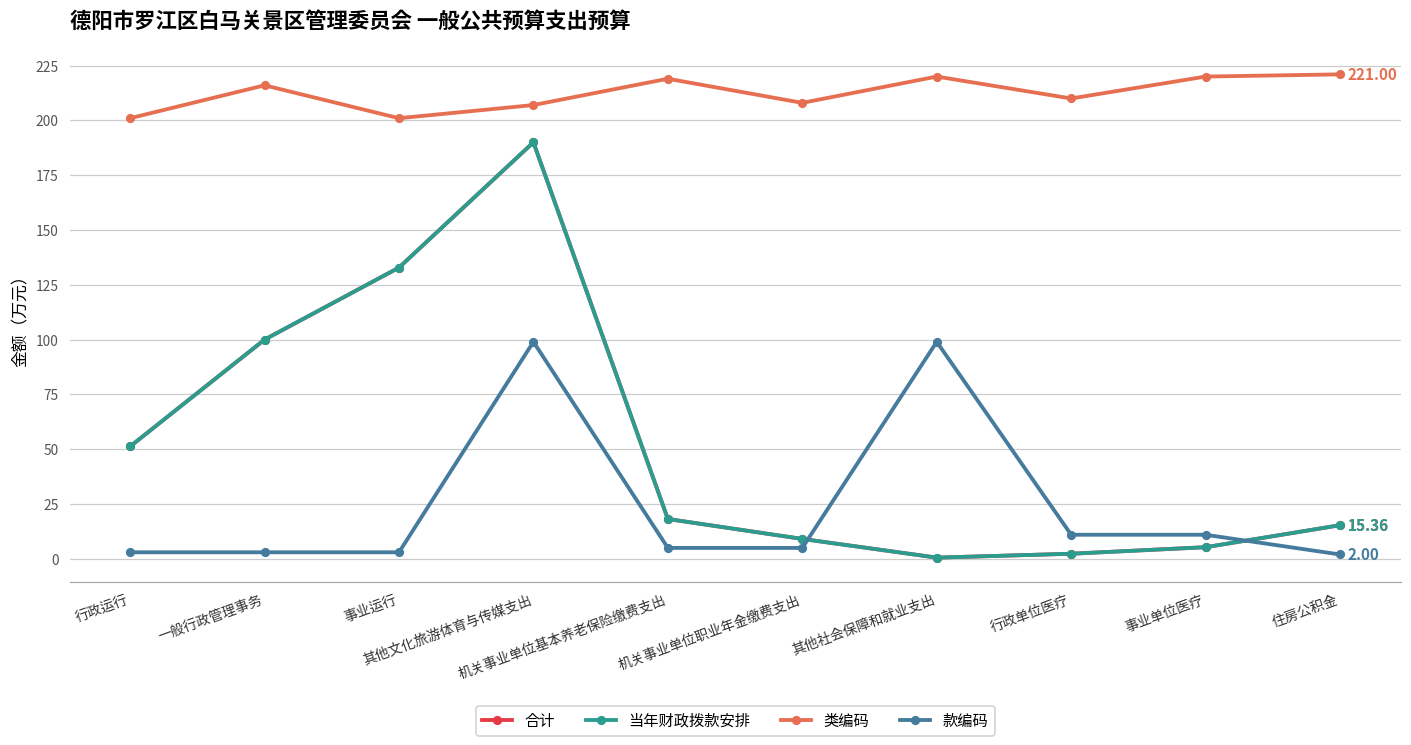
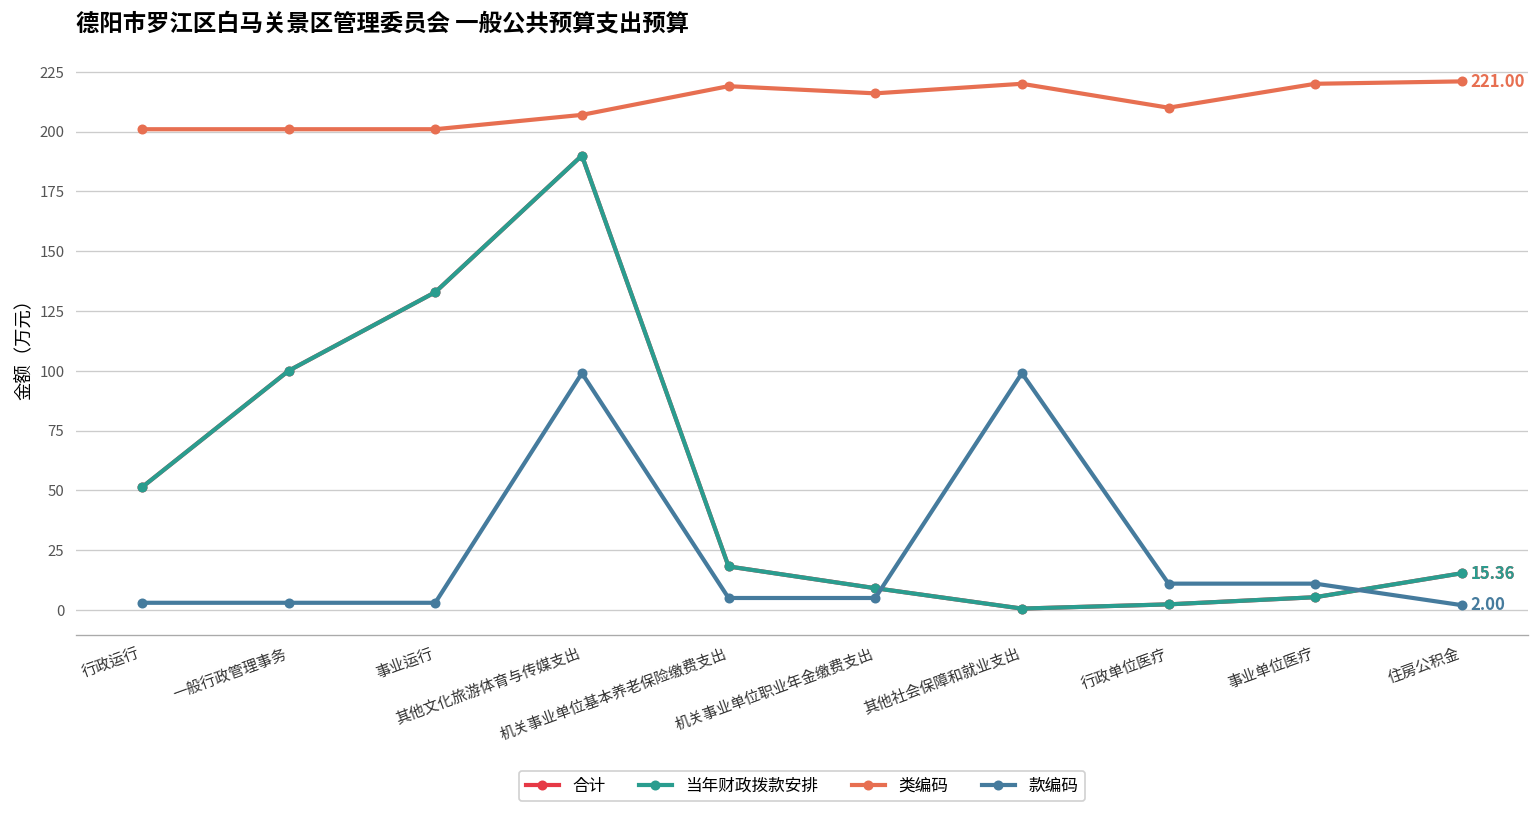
类编码, 一般行政管理事务: 216 -> 201
类编码, 机关事业单位职业年金缴费支出: 208 -> 216
